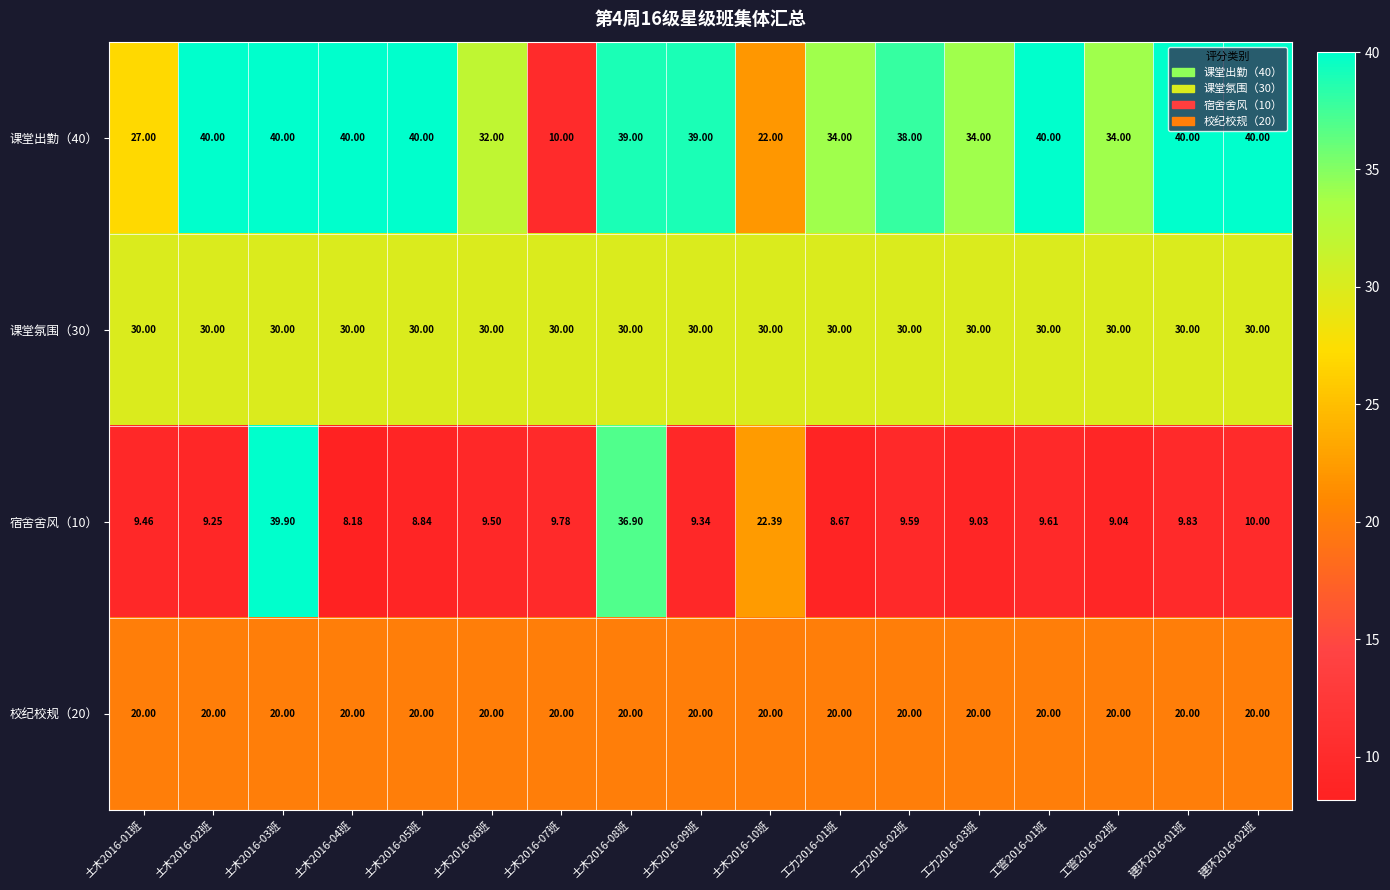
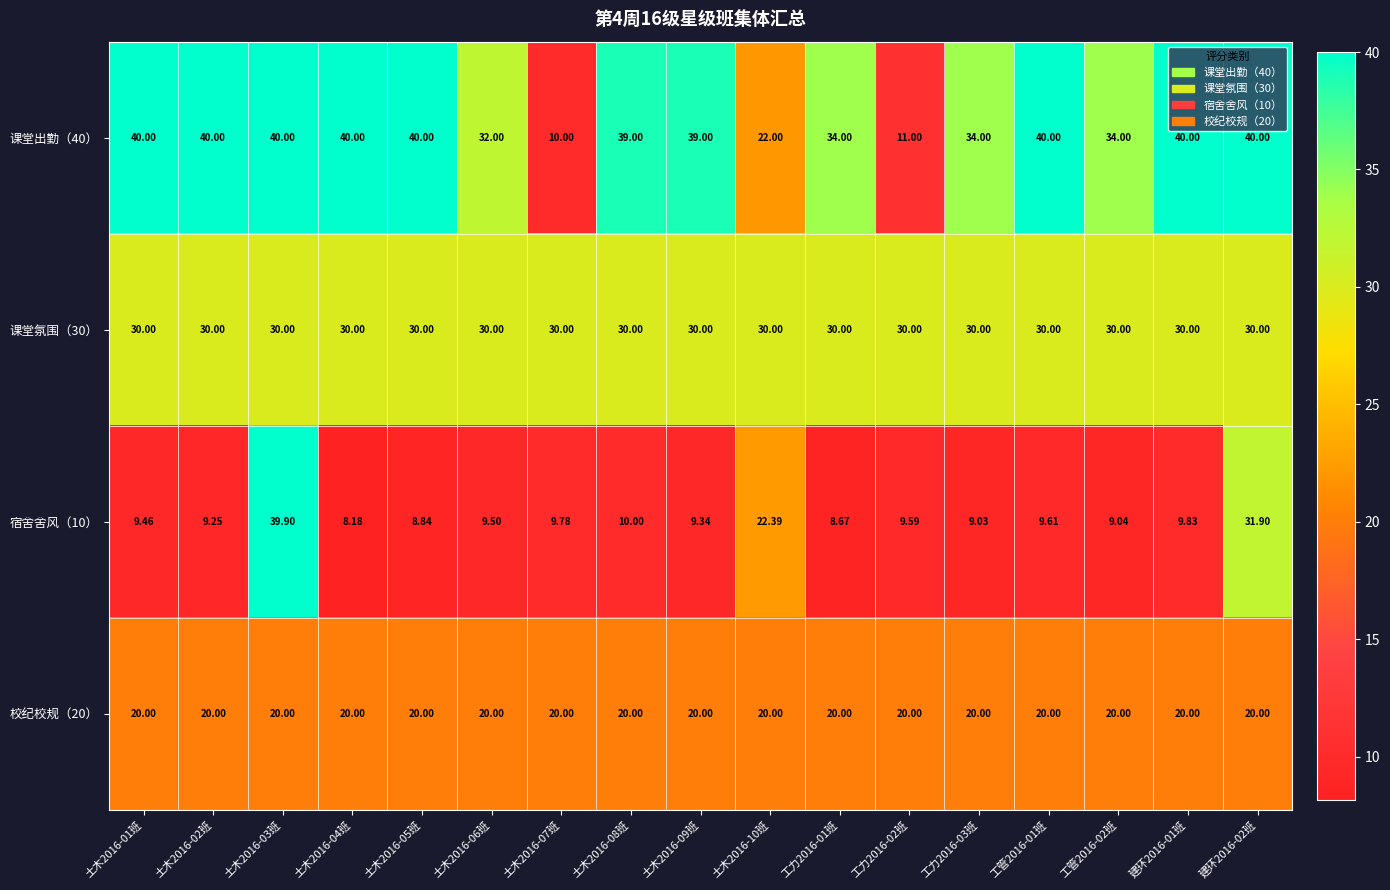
课堂出勤（40）, 土木2016-01班: 27.00 -> 40.00
课堂出勤（40）, 工力2016-02班: 38.00 -> 11.00
宿舍舍风（10）, 土木2016-08班: 36.90 -> 10.00
宿舍舍风（10）, 建环2016-02班: 10.00 -> 31.90
